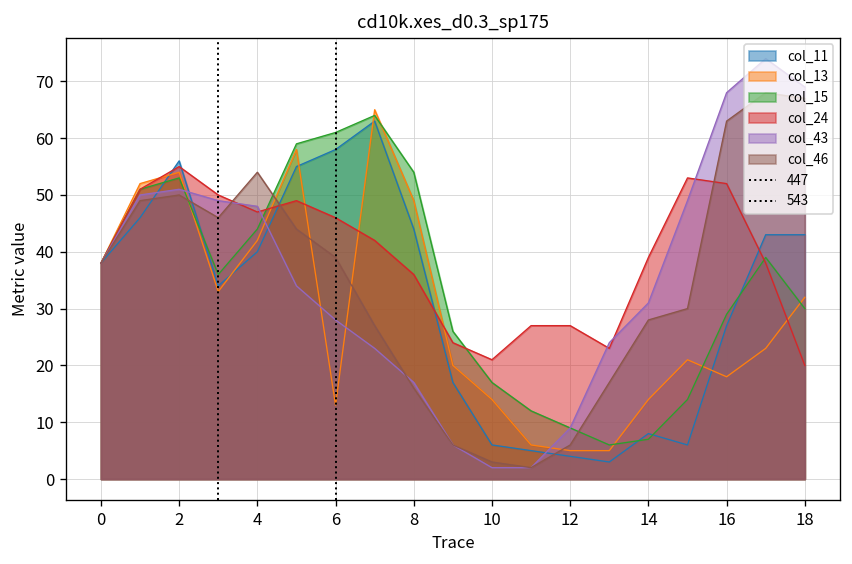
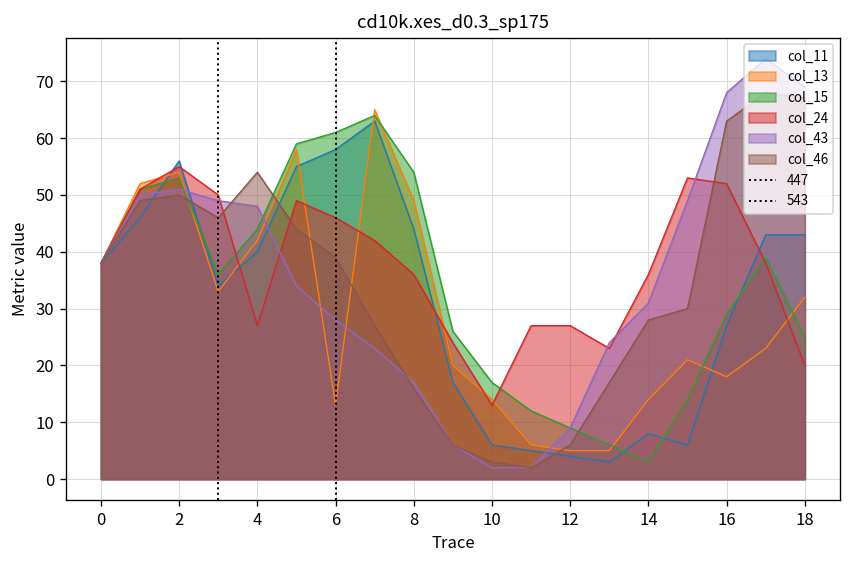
col_24, 4: 47 -> 27
col_24, 10: 21 -> 13
col_15, 14: 7 -> 3
col_24, 14: 39 -> 36
col_15, 18: 30 -> 25
